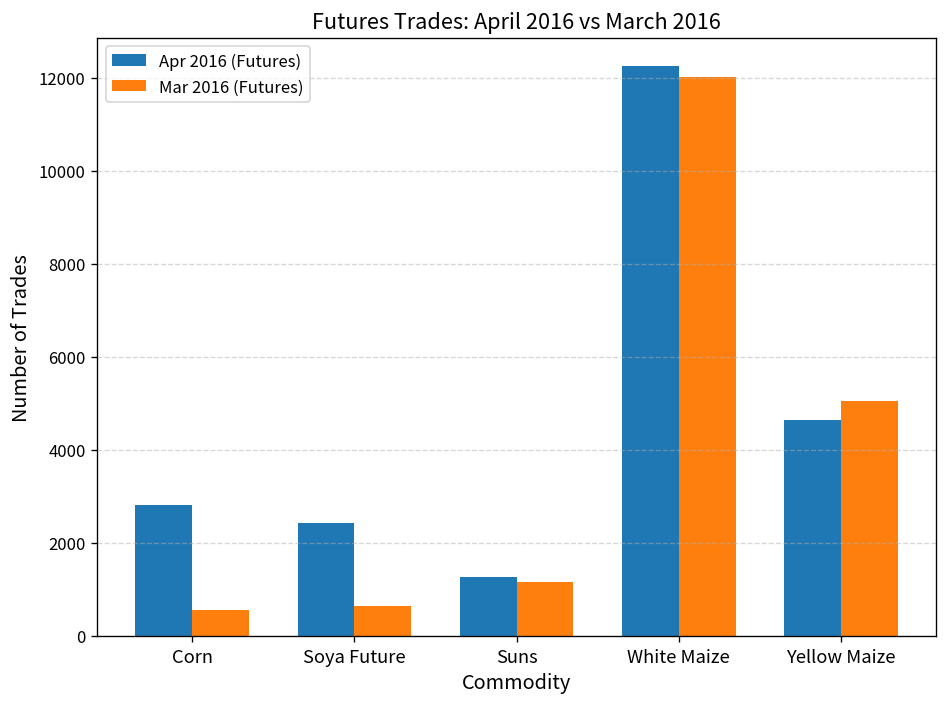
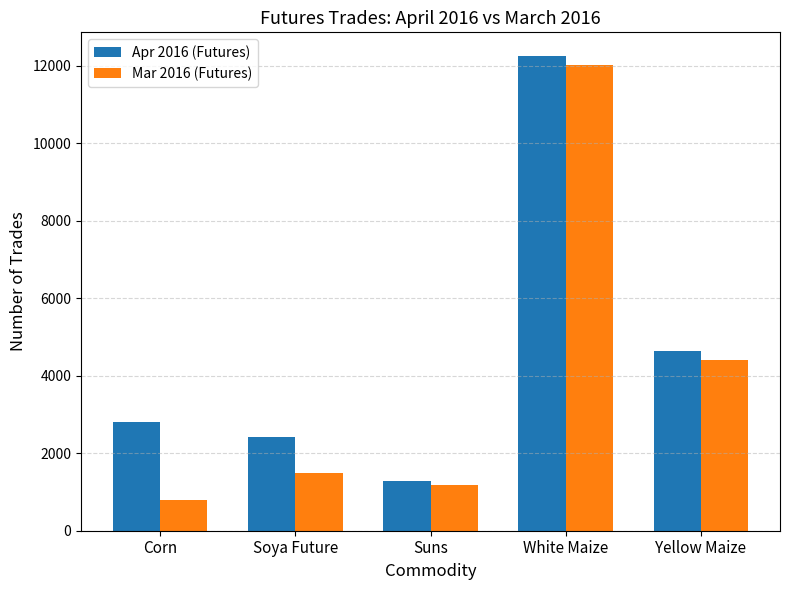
Mar 2016 (Futures), Corn: 600 -> 800
Mar 2016 (Futures), Soya Future: 600 -> 1500
Mar 2016 (Futures), Yellow Maize: 5000 -> 4400
